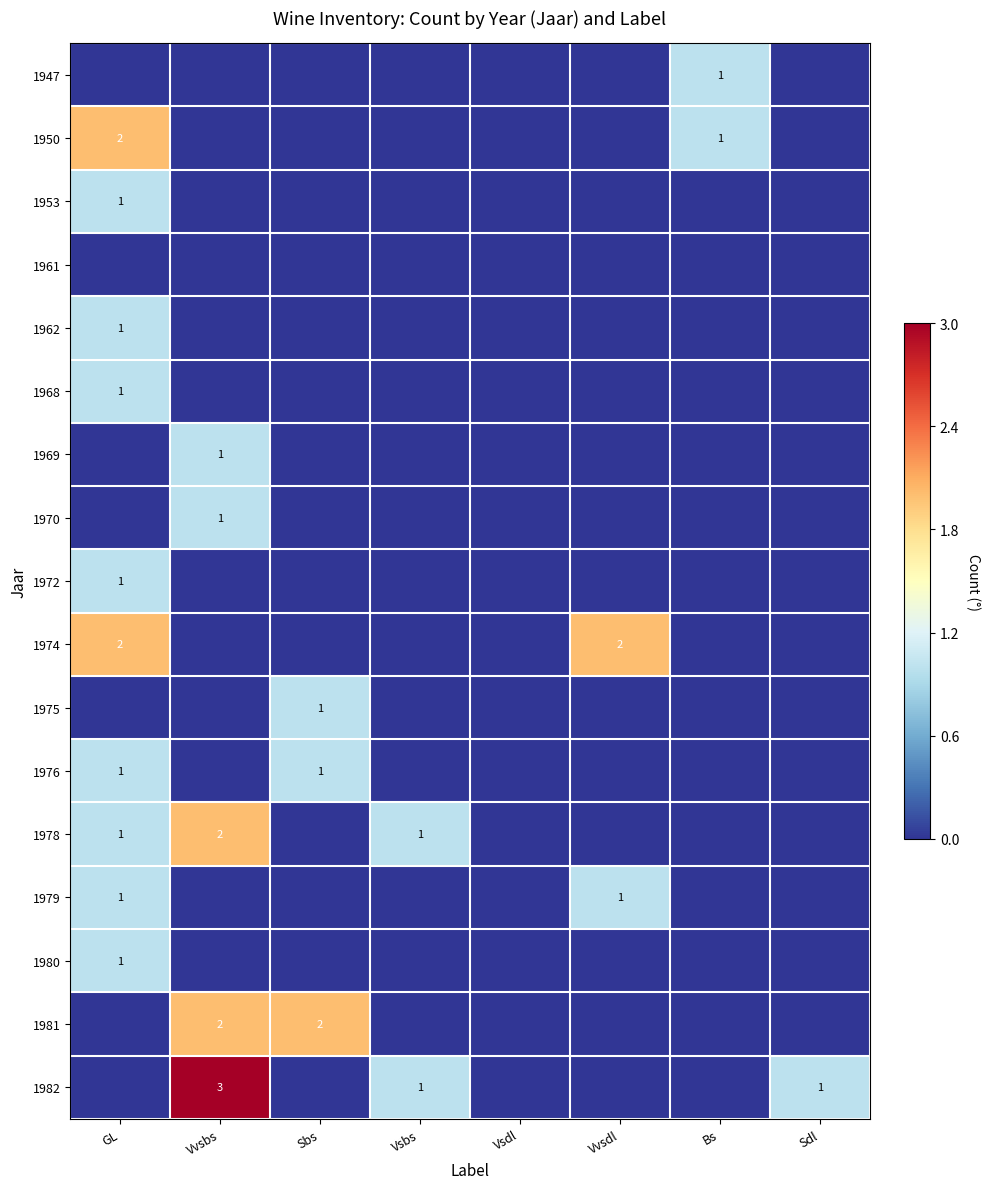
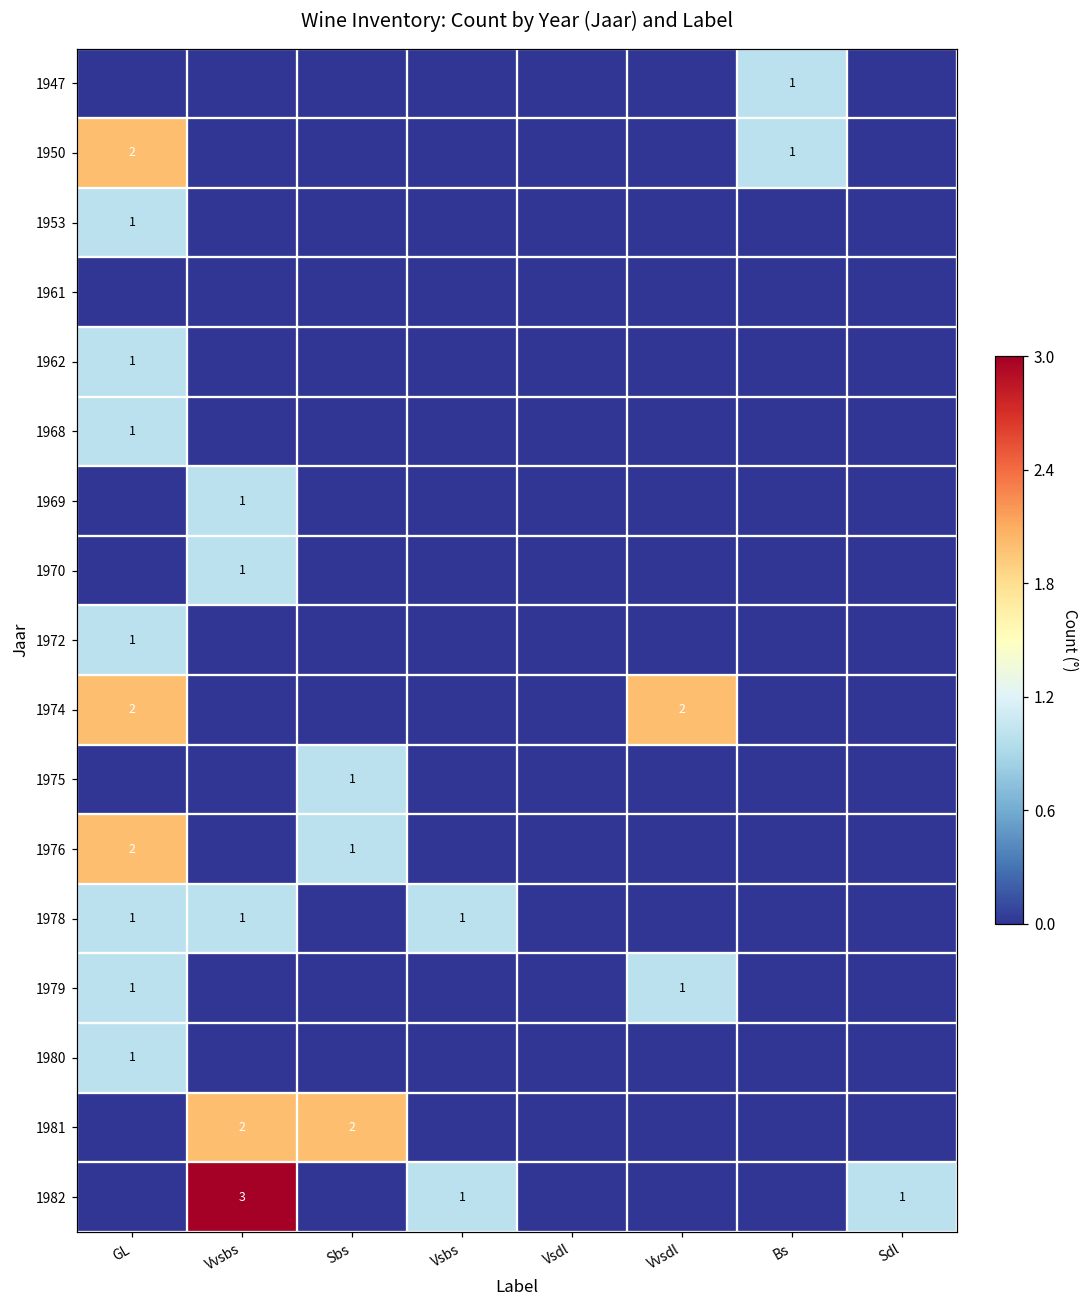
1976, GL: 1 -> 2
1978, Vvsbs: 2 -> 1
